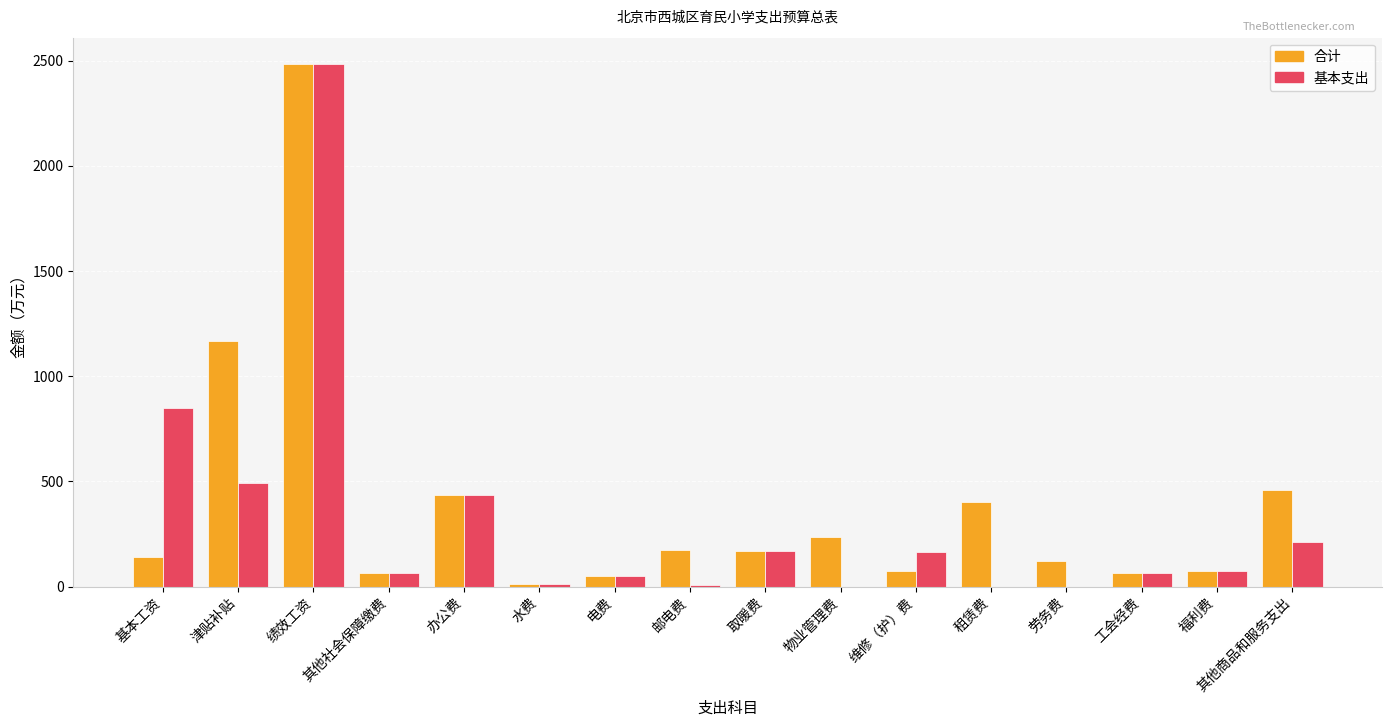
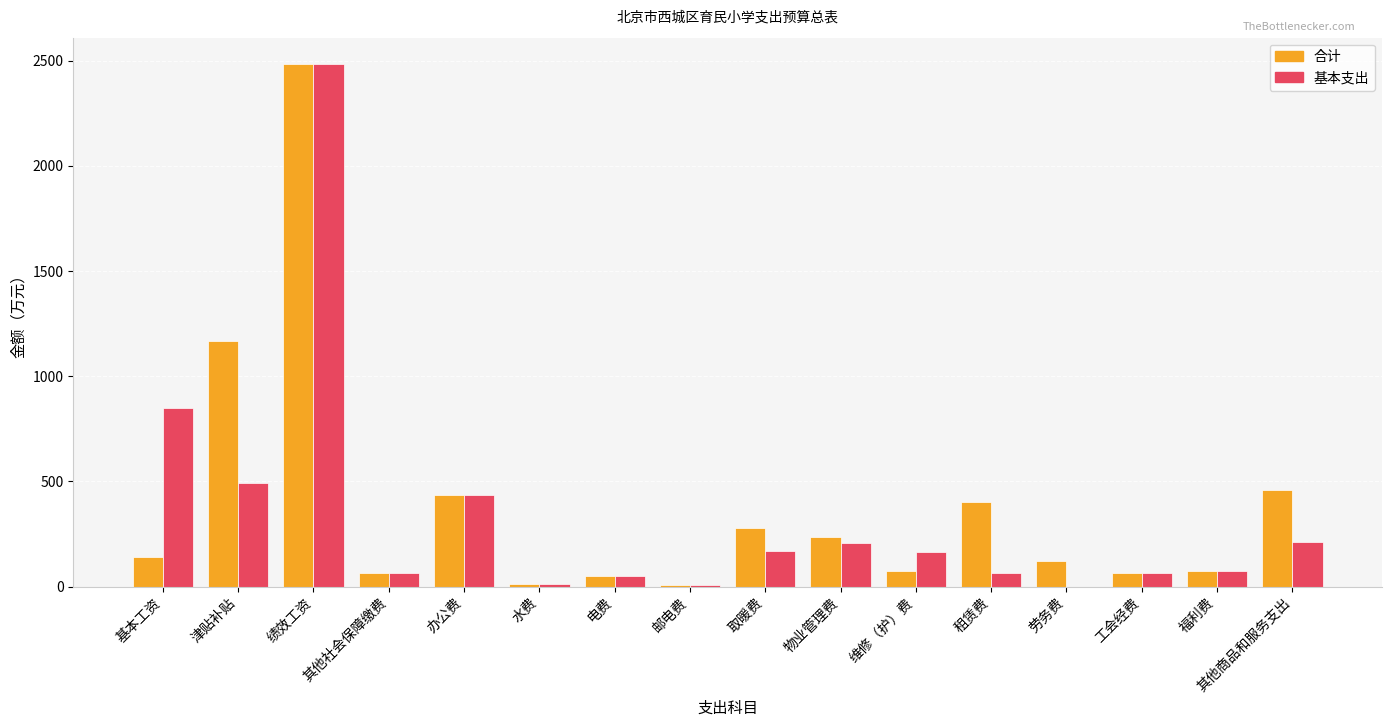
合计, 邮电费: 170 -> 10
合计, 取暖费: 170 -> 280
基本支出, 物业管理费: 0 -> 210
基本支出, 租赁费: 0 -> 60
